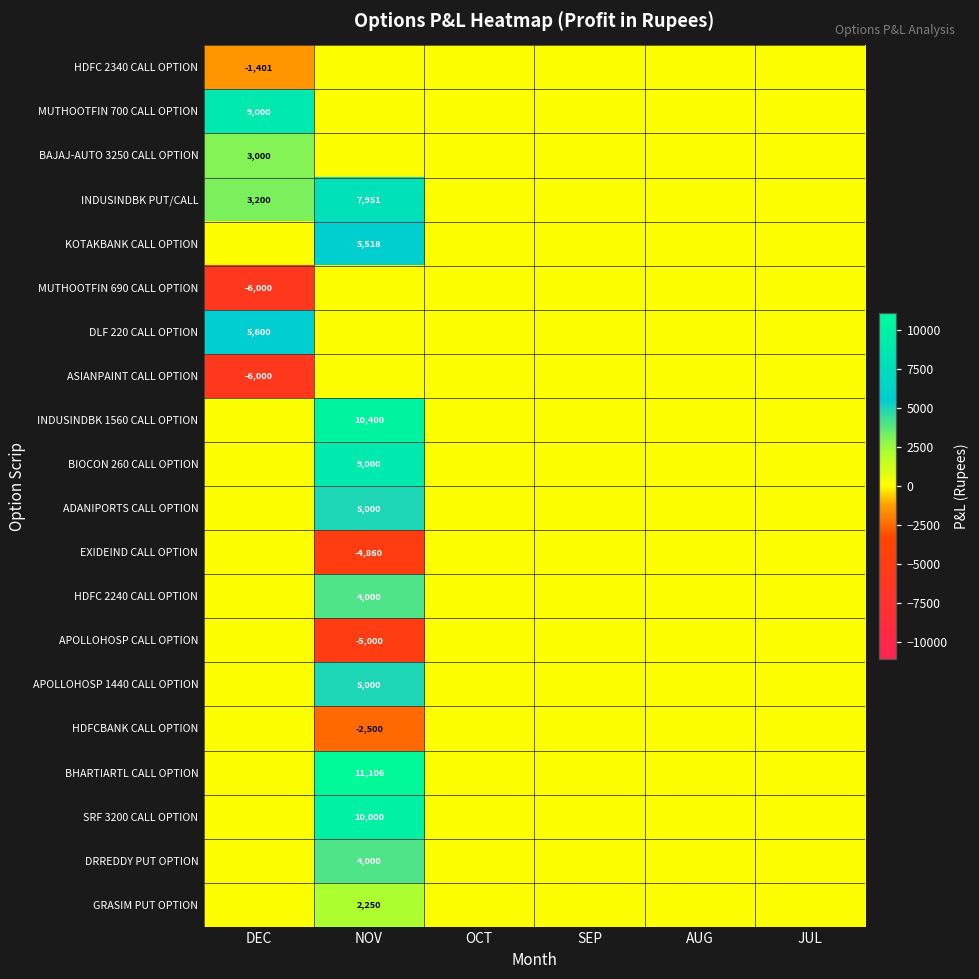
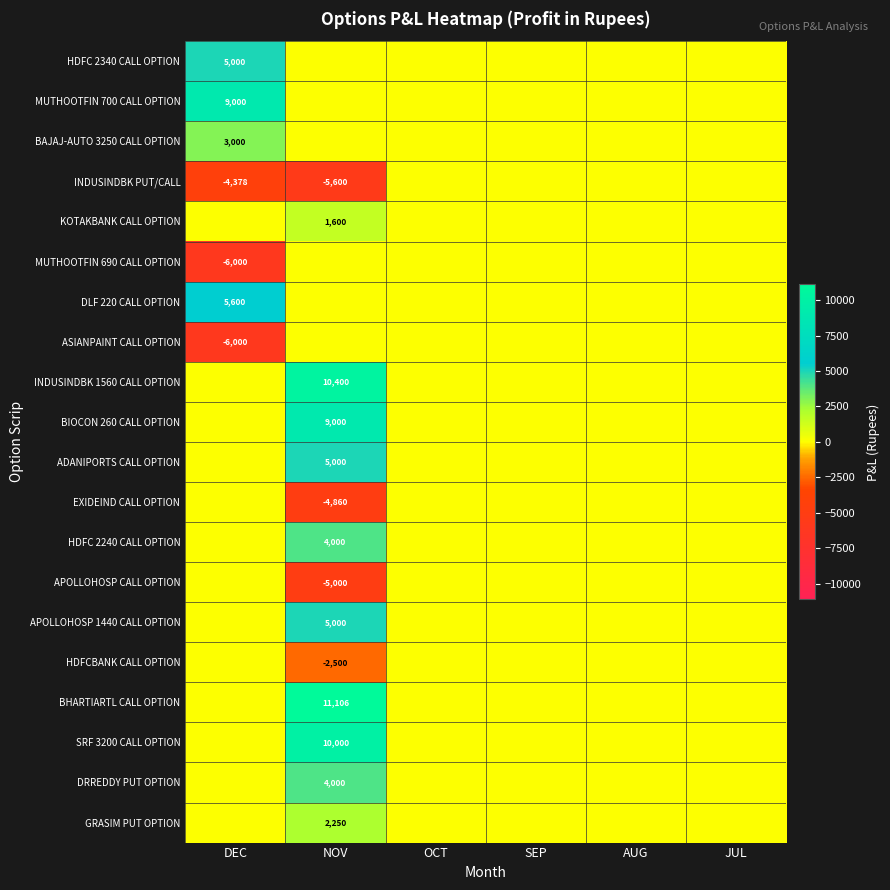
HDFC 2340 CALL OPTION, DEC: -1,401 -> 5,000
INDUSINDBK PUT/CALL, DEC: 3,200 -> -4,378
INDUSINDBK PUT/CALL, NOV: 7,951 -> -5,600
KOTAKBANK CALL OPTION, NOV: 5,518 -> 1,600
